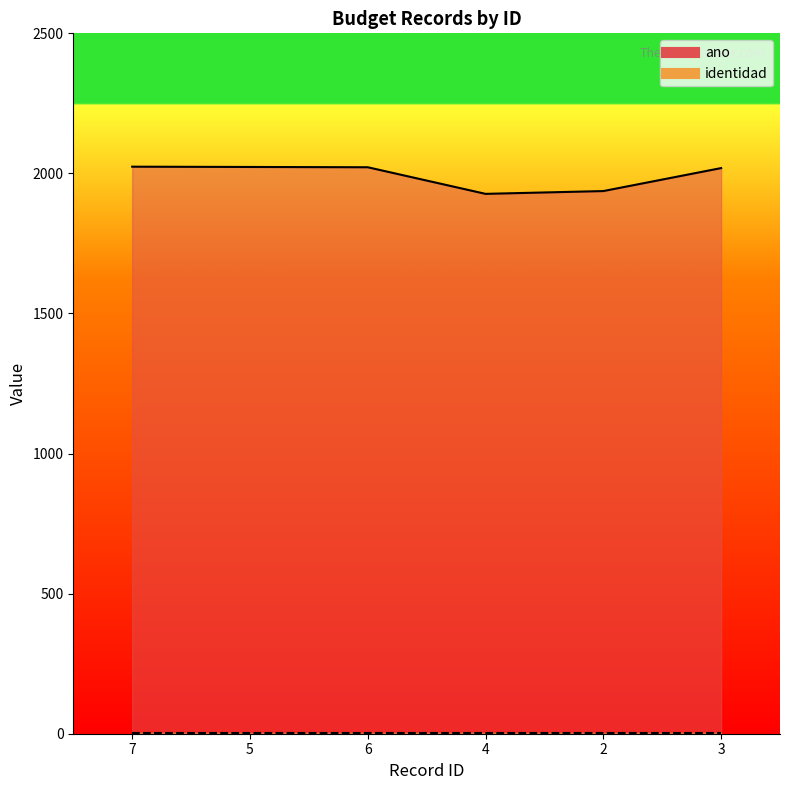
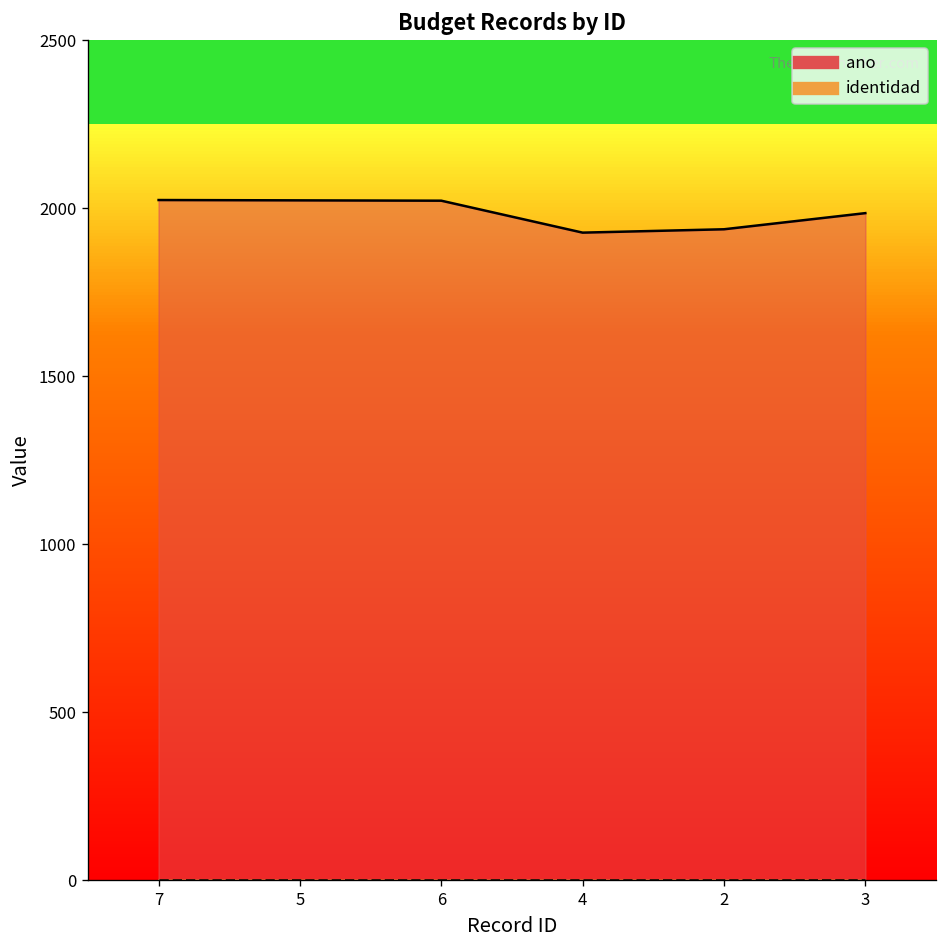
ano, 3: 2020 -> 1990
